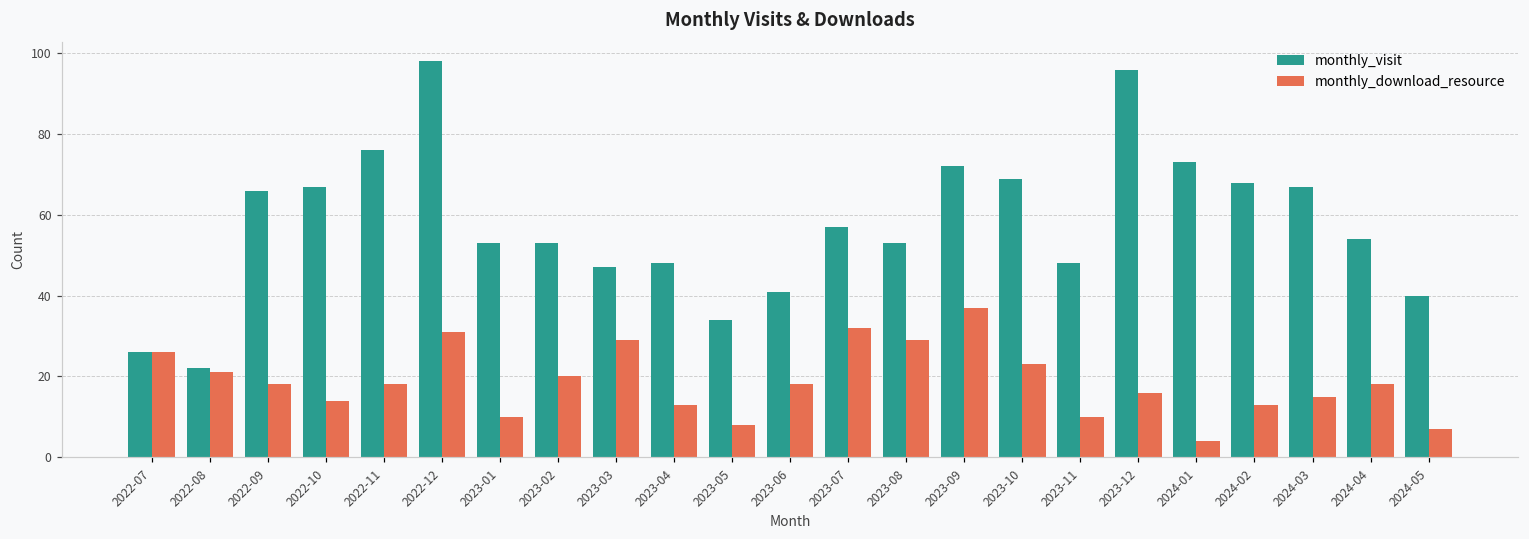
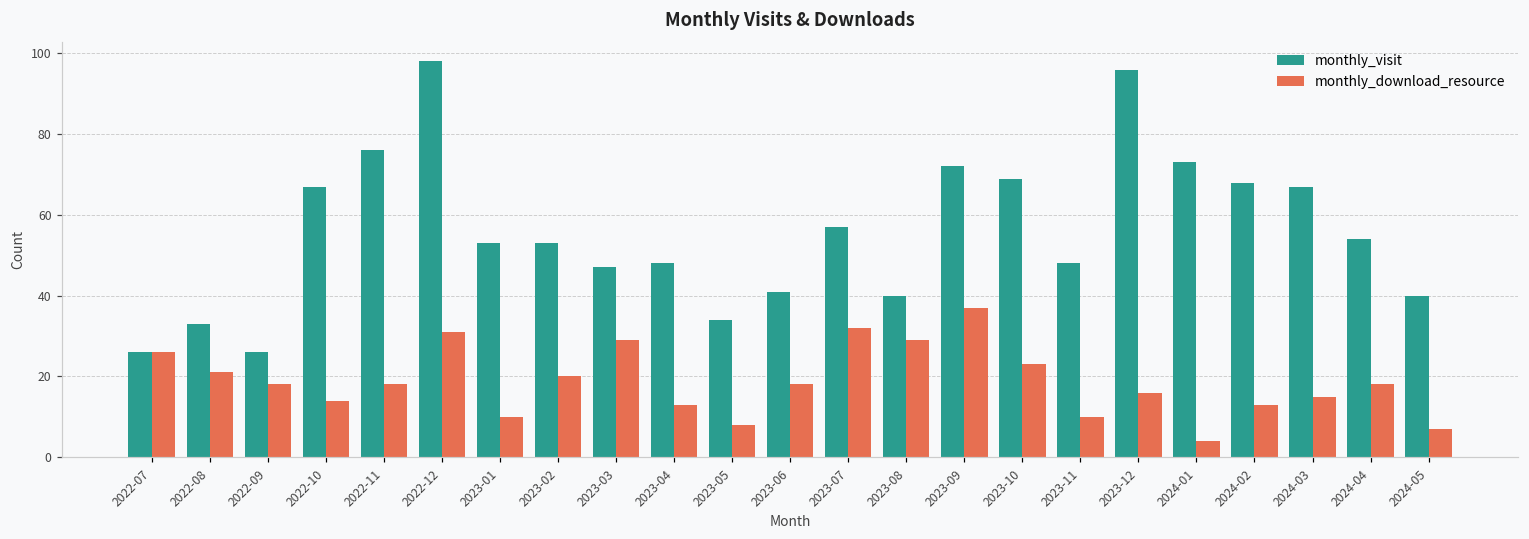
monthly_visit, 2022-08: 22 -> 33
monthly_visit, 2022-09: 66 -> 26
monthly_visit, 2023-08: 53 -> 40
